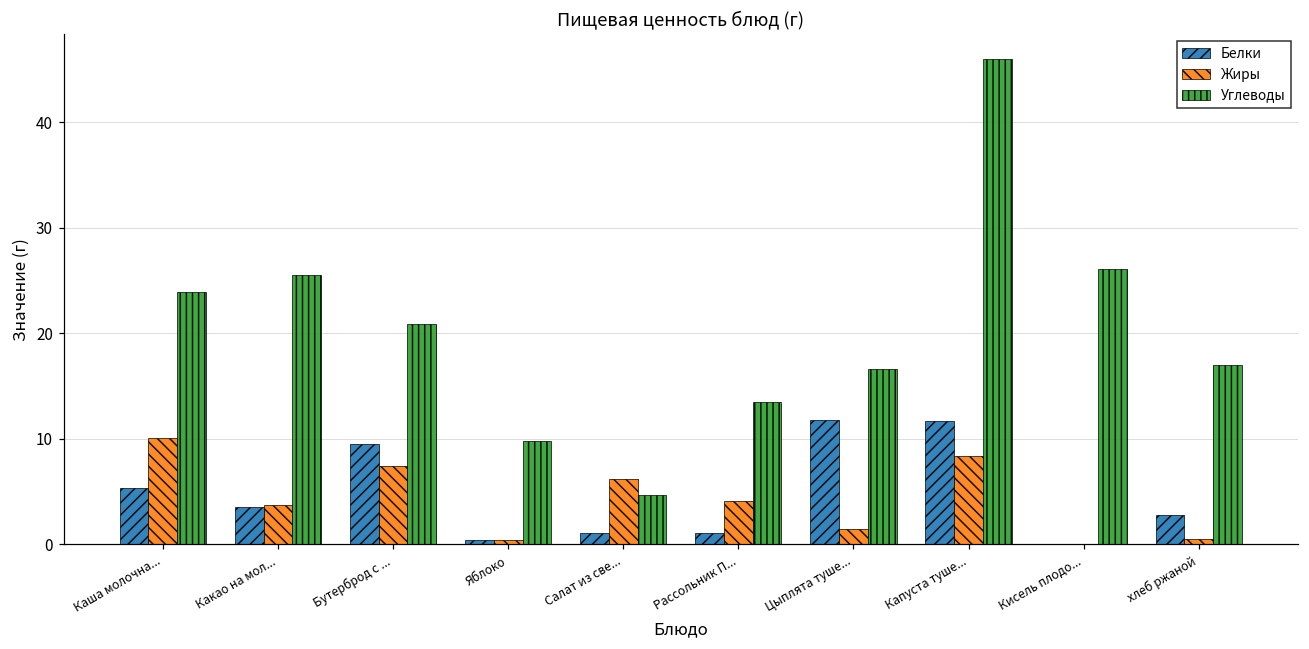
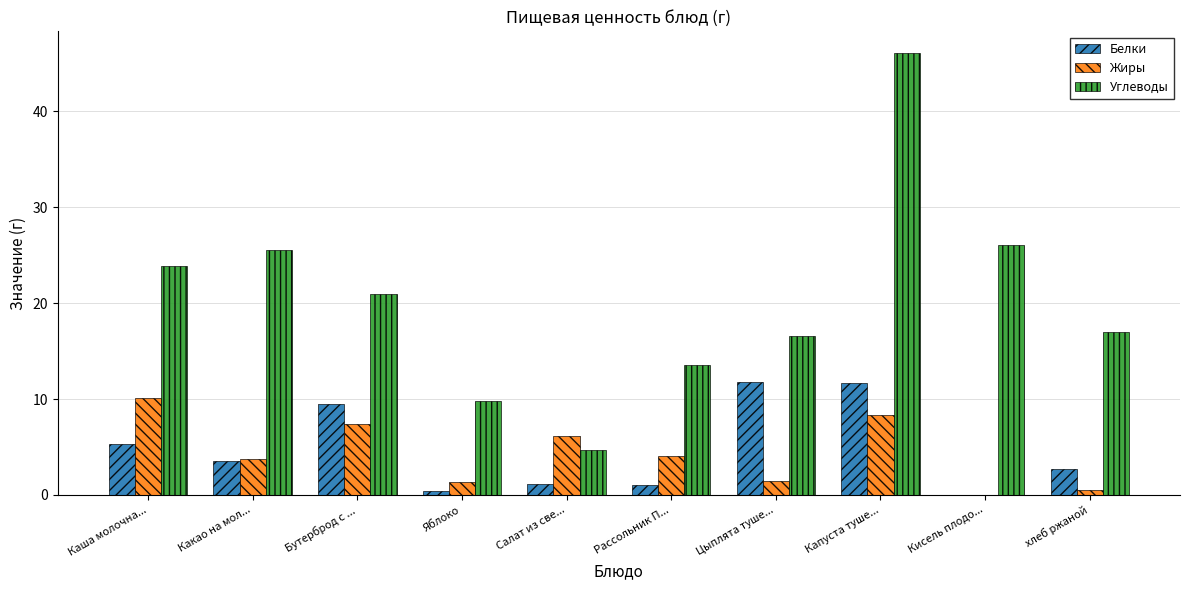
Жиры, Яблоко: 0 -> 1
